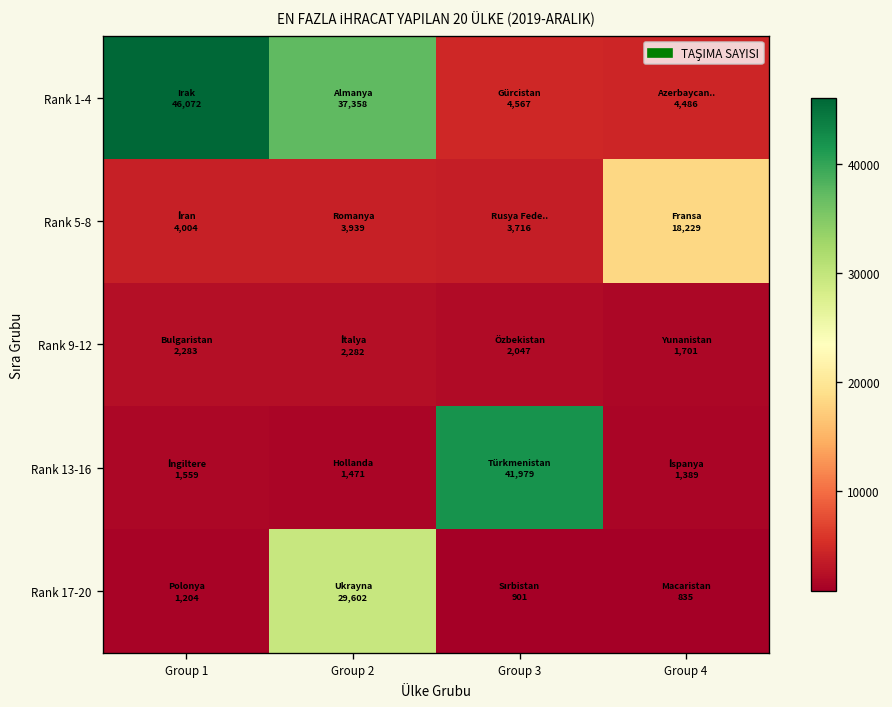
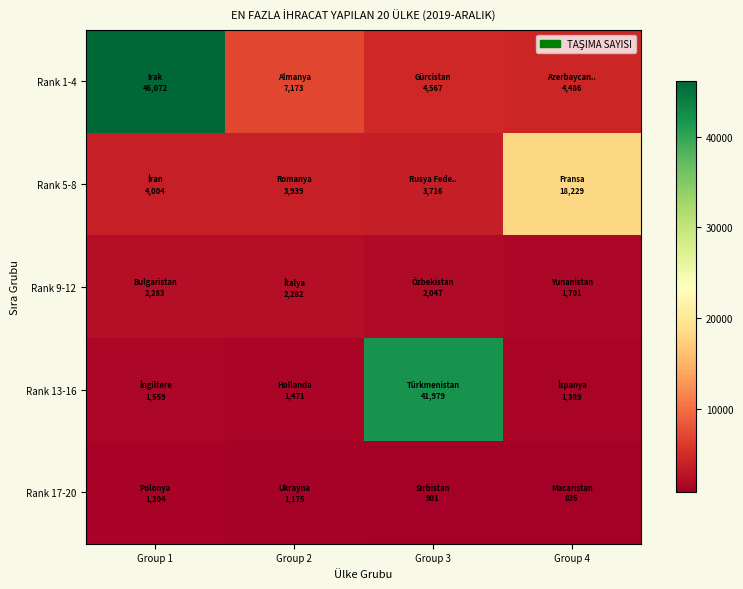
Rank 1-4, Group 2: 37,358 -> 7,173
Rank 17-20, Group 2: 29,602 -> 1,175
